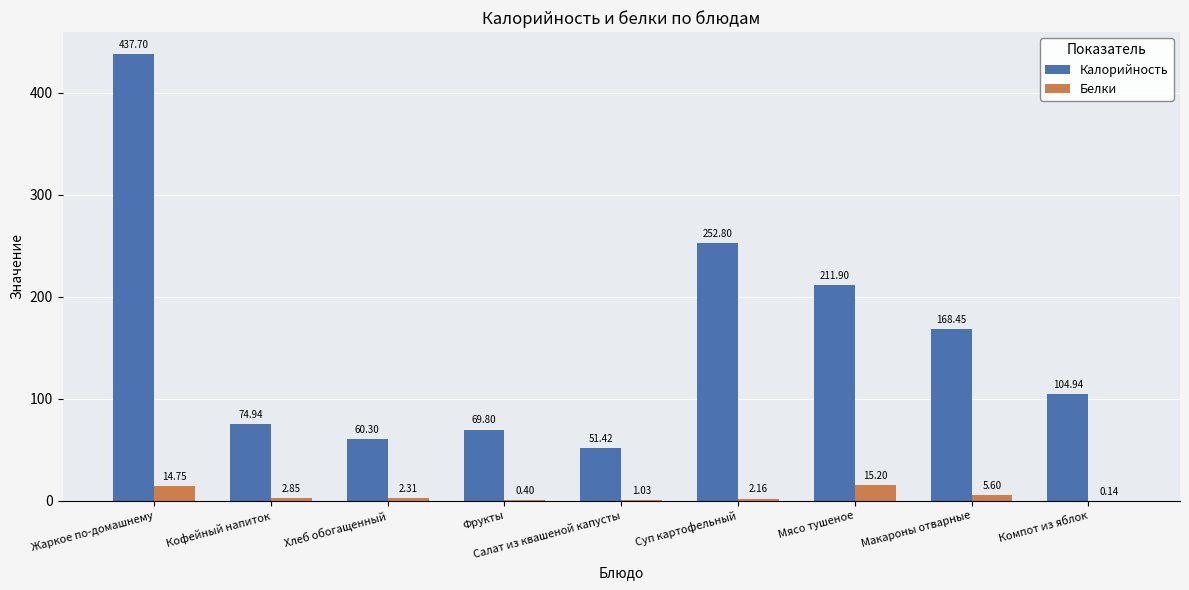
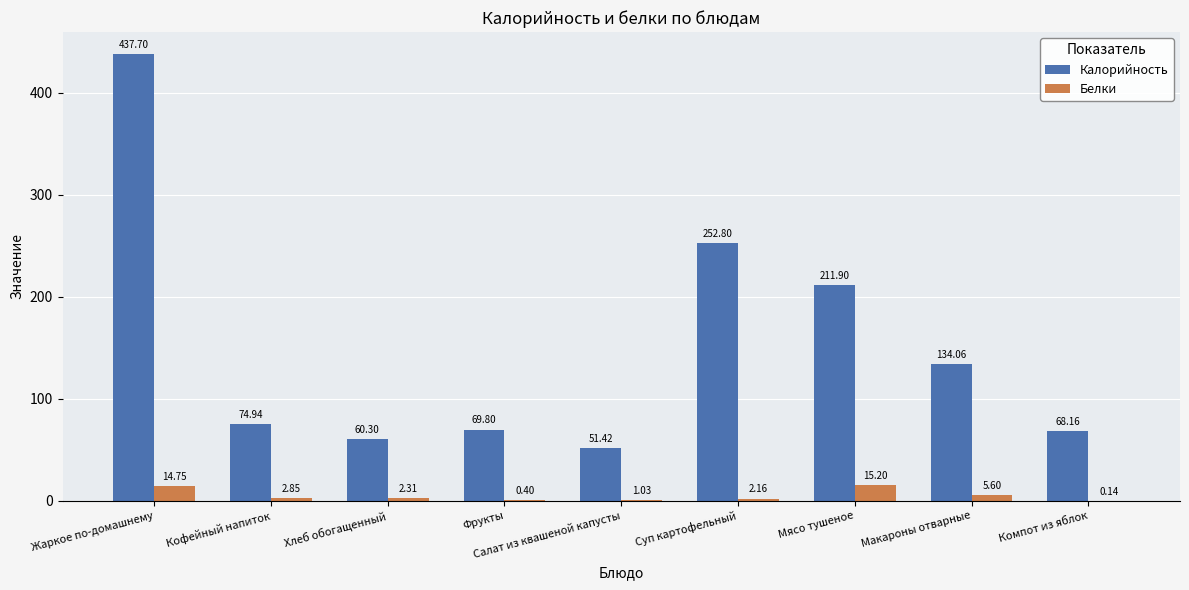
Калорийность, Макароны отварные: 168.45 -> 134.06
Калорийность, Компот из яблок: 104.94 -> 68.16
